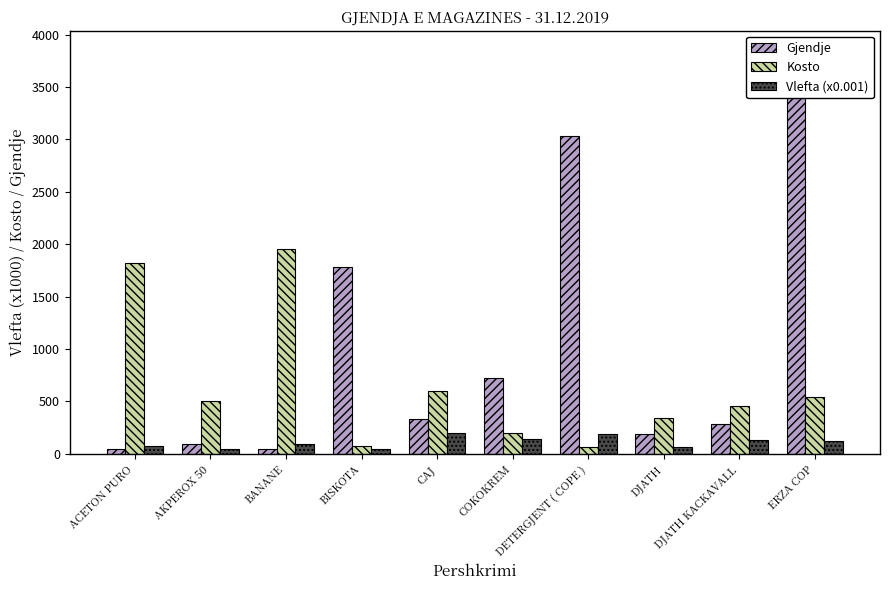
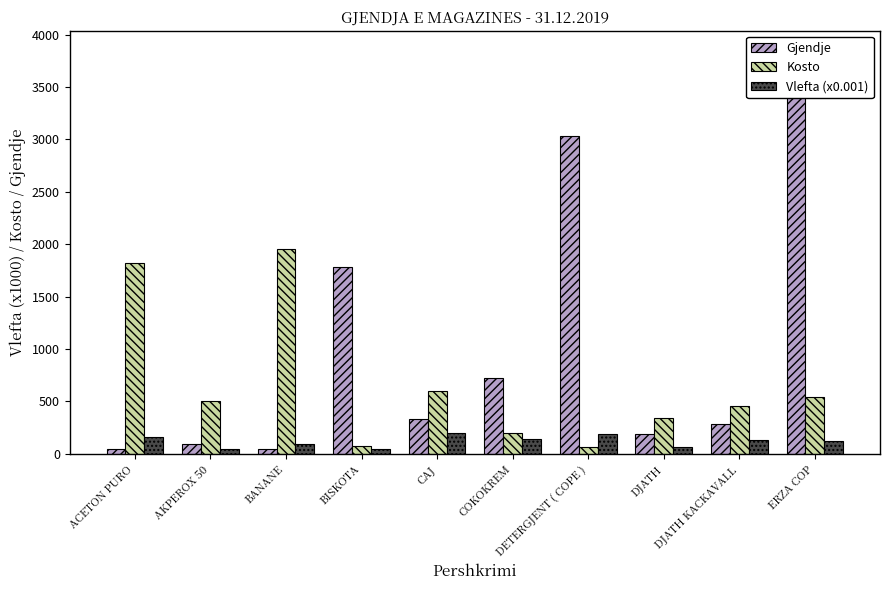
Vlefta (x0.001), ACETON PURO: 80 -> 160
